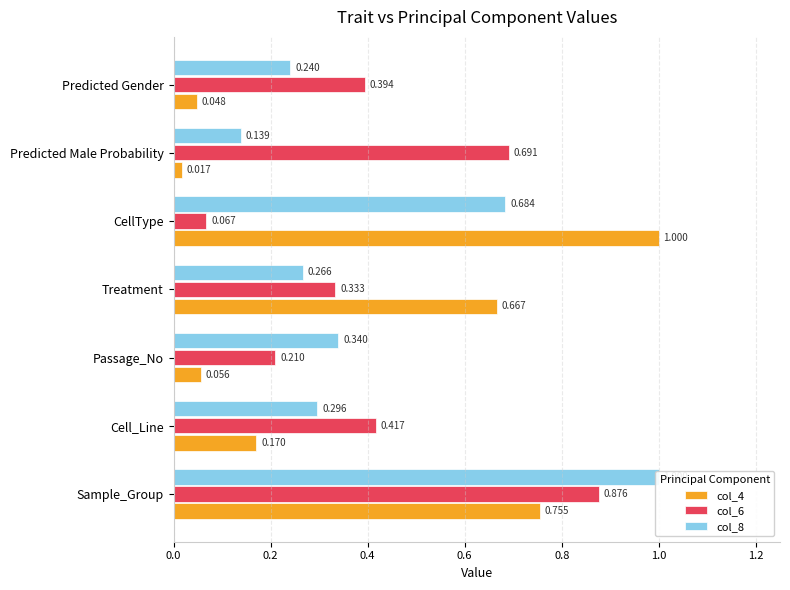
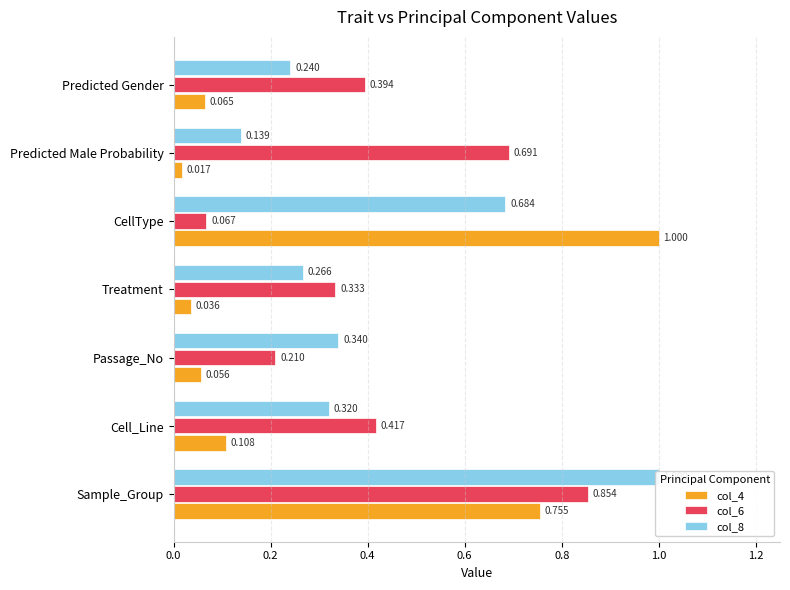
col_4, Predicted Gender: 0.048 -> 0.065
col_4, Treatment: 0.667 -> 0.036
col_8, Cell_Line: 0.296 -> 0.320
col_4, Cell_Line: 0.170 -> 0.108
col_6, Sample_Group: 0.876 -> 0.854
